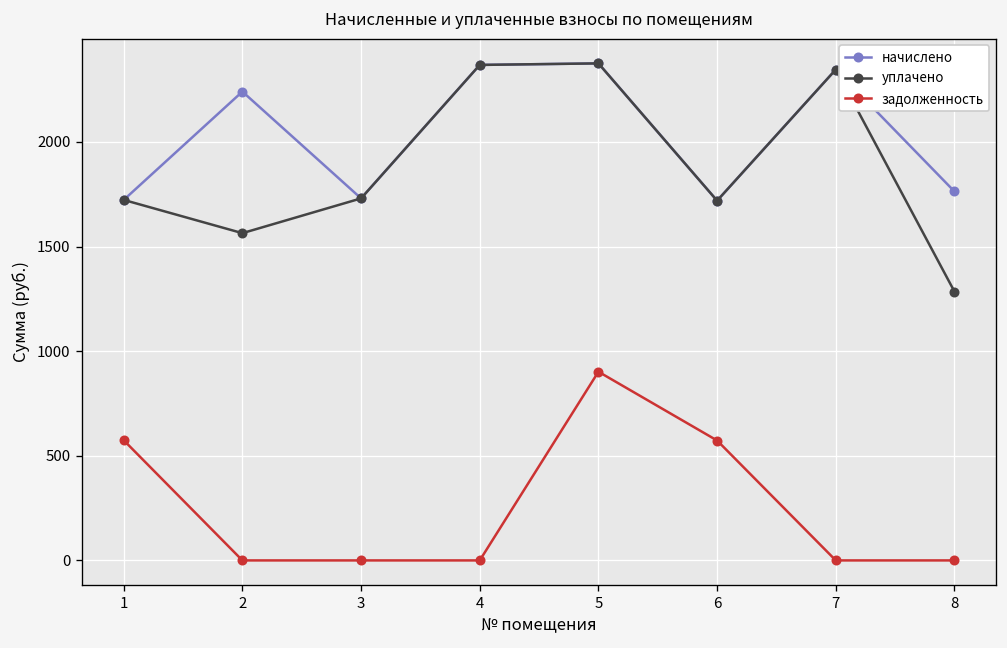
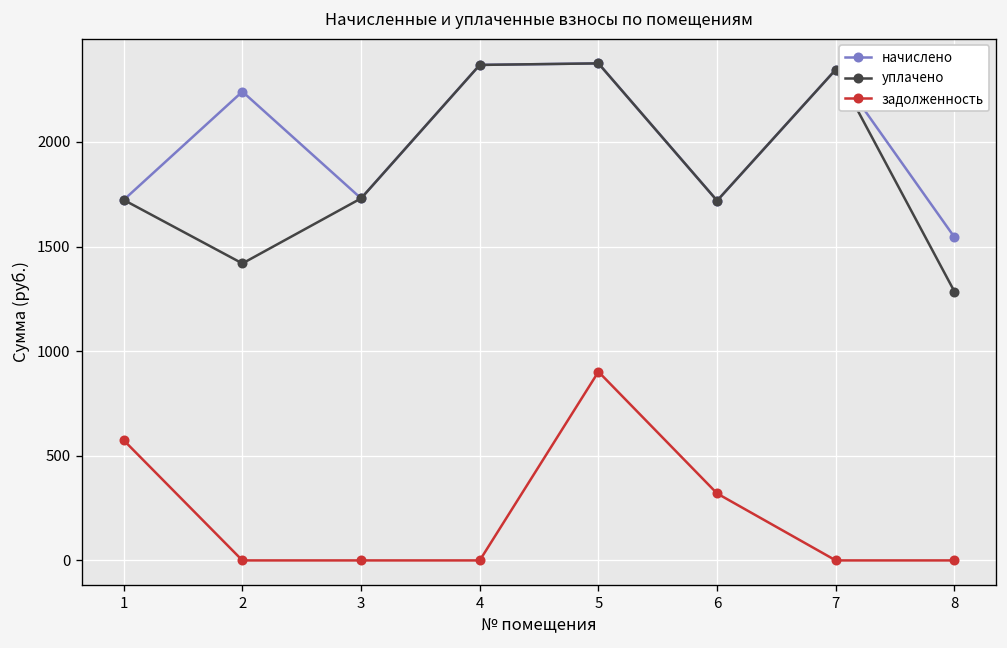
уплачено, 2: 1560 -> 1420
задолженность, 6: 570 -> 320
начислено, 8: 1760 -> 1540
